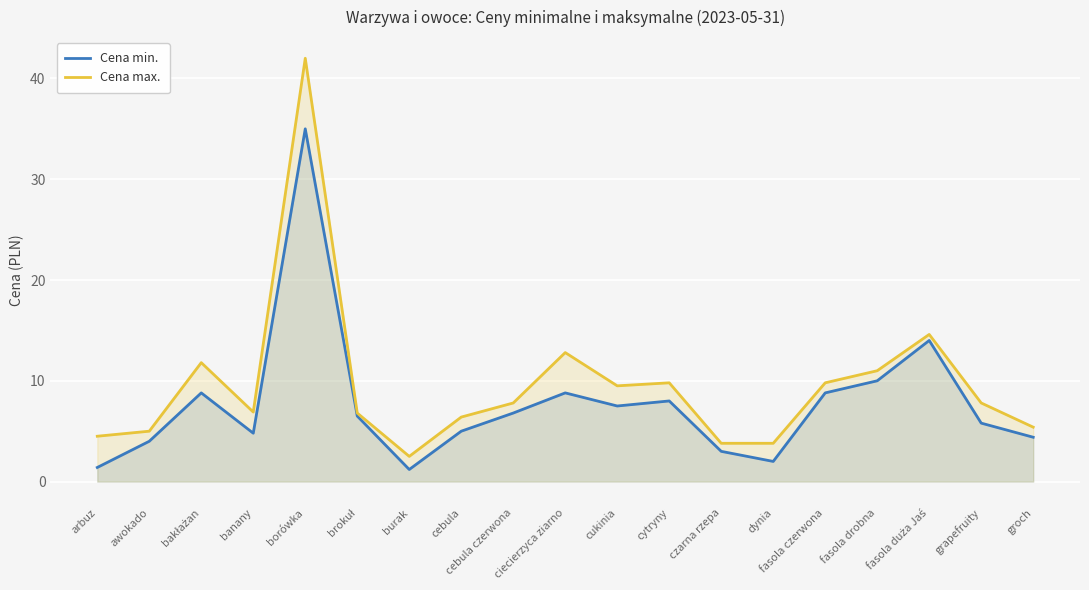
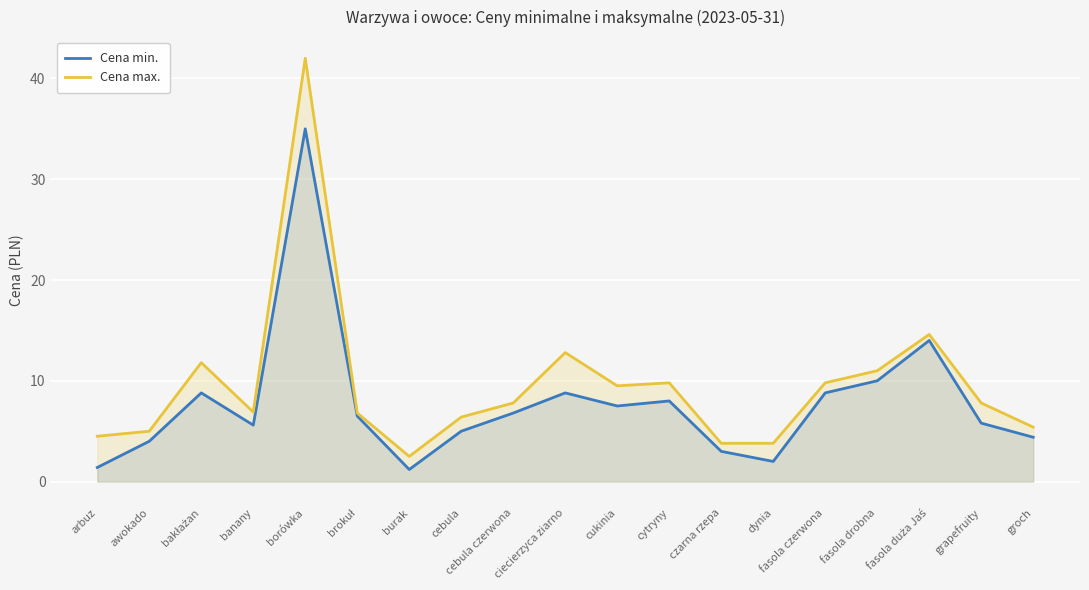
Cena min., banany: 4.8 -> 5.6
